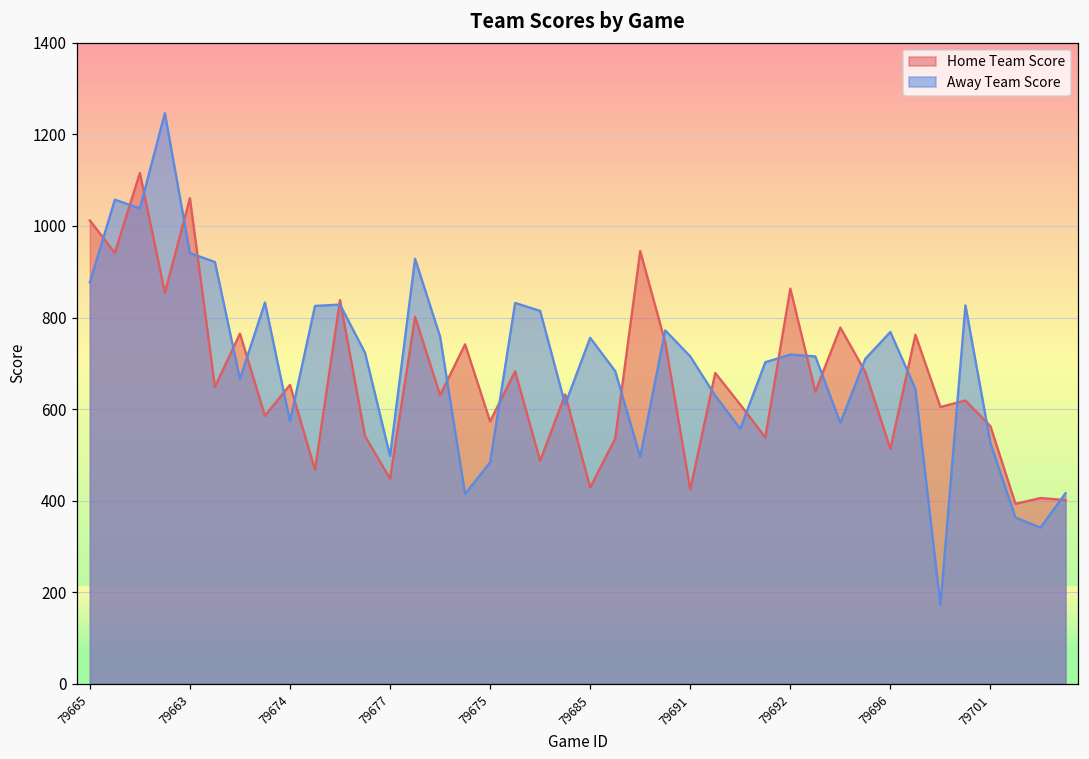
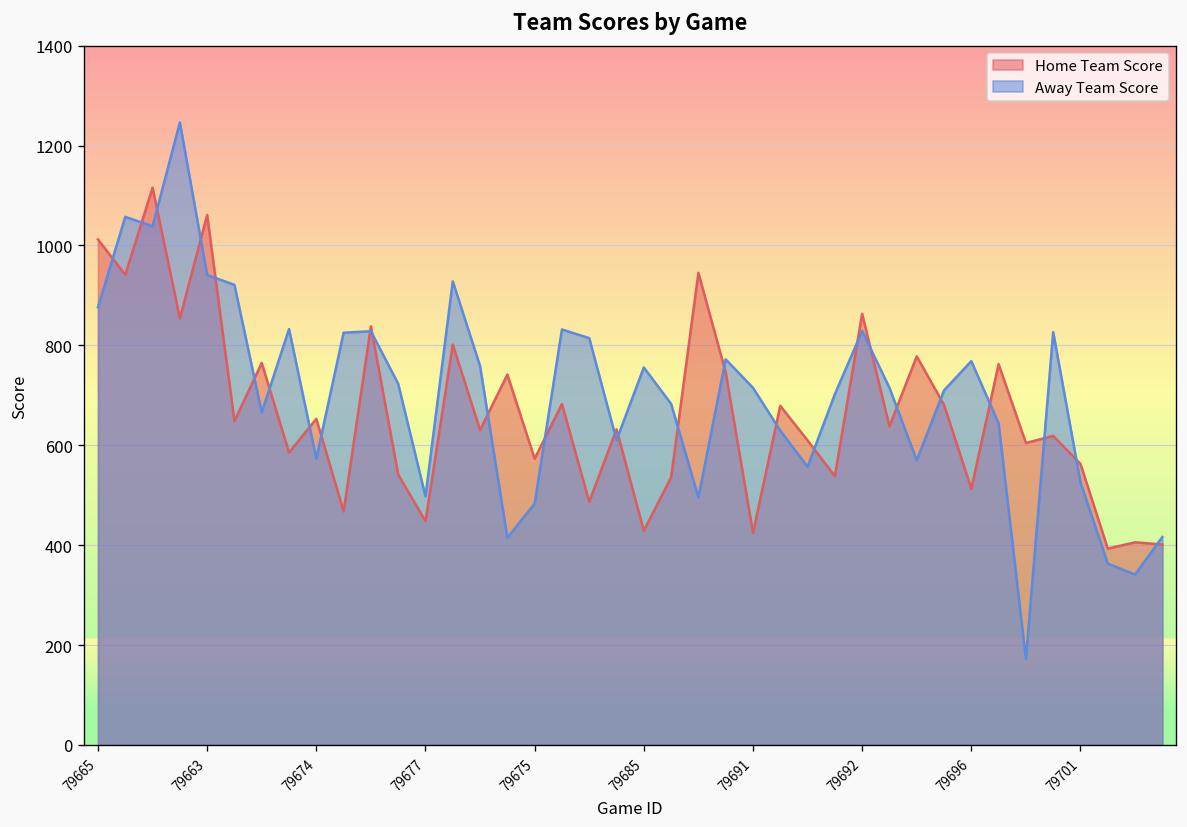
Away Team Score, 79692: 720 -> 830
